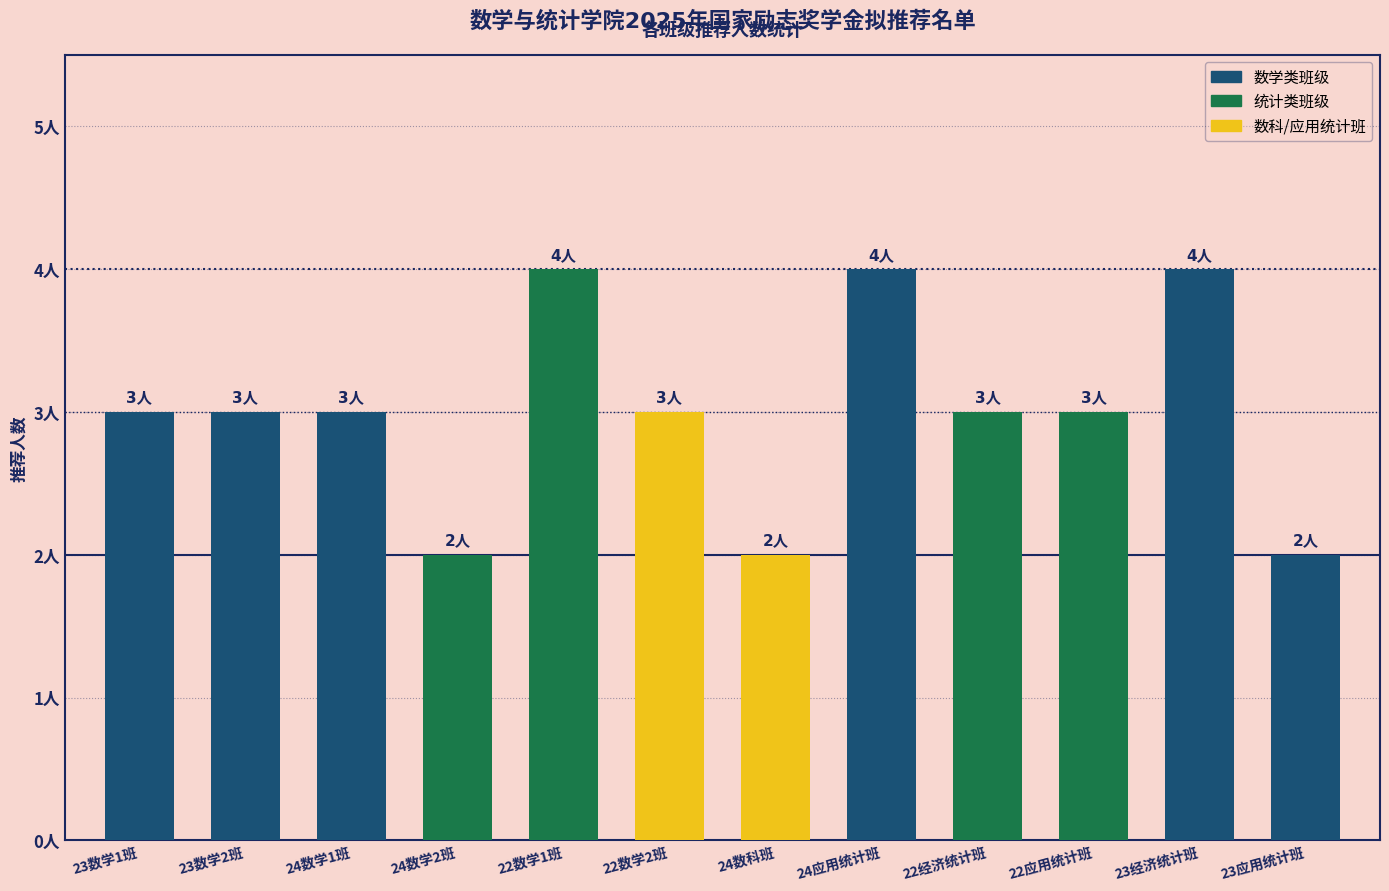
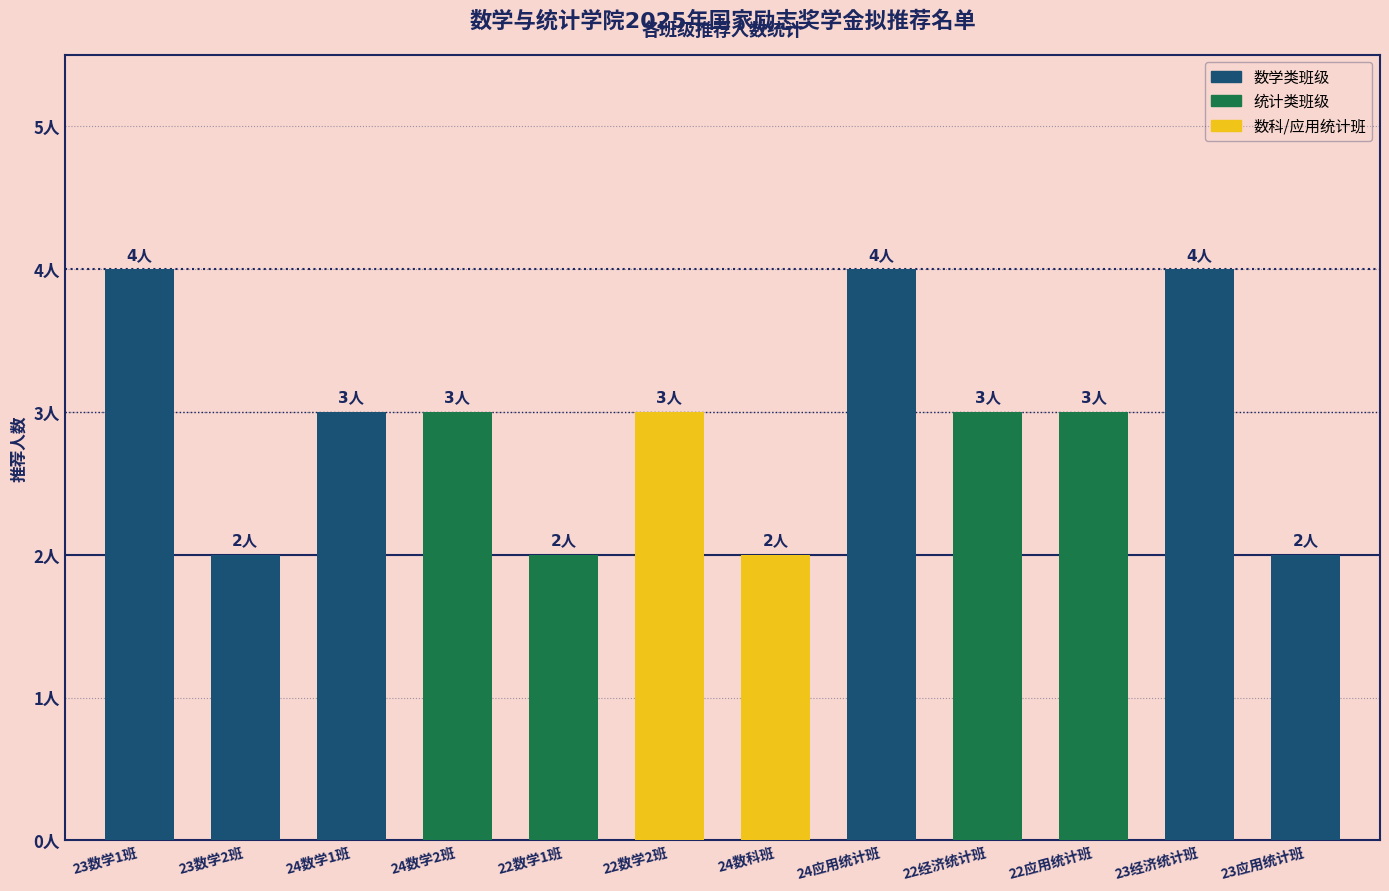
23数学1班: 3人 -> 4人
23数学2班: 3人 -> 2人
24数学2班: 2人 -> 3人
22数学1班: 4人 -> 2人
